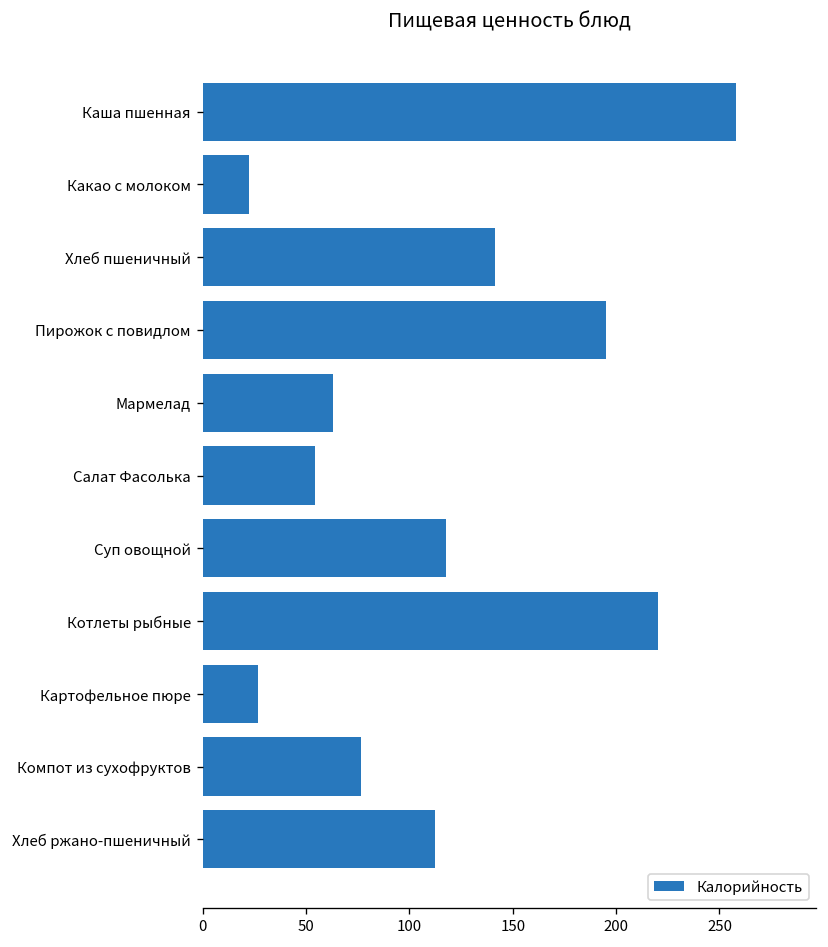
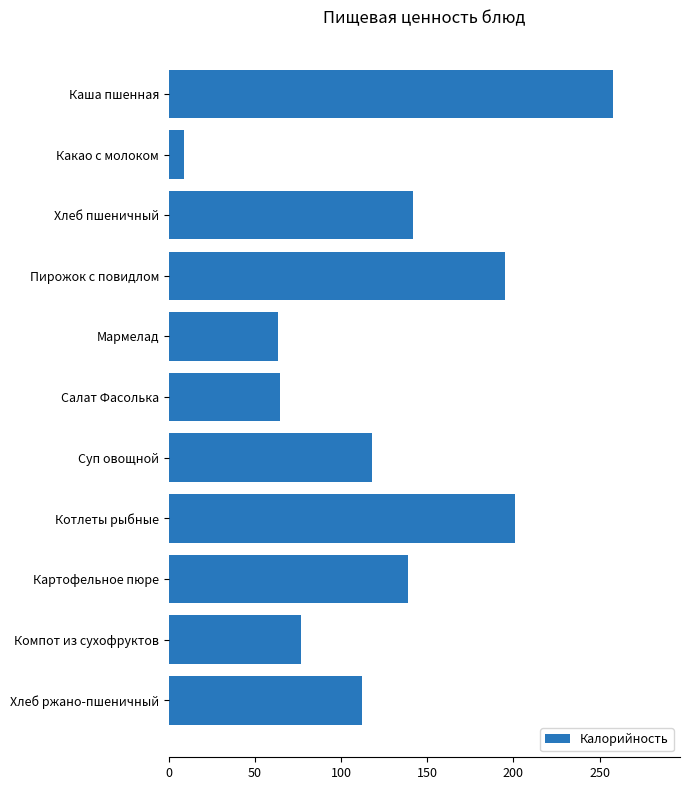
Какао с молоком: 23 -> 9
Салат Фасолька: 55 -> 64
Котлеты рыбные: 220 -> 201
Картофельное пюре: 27 -> 139
